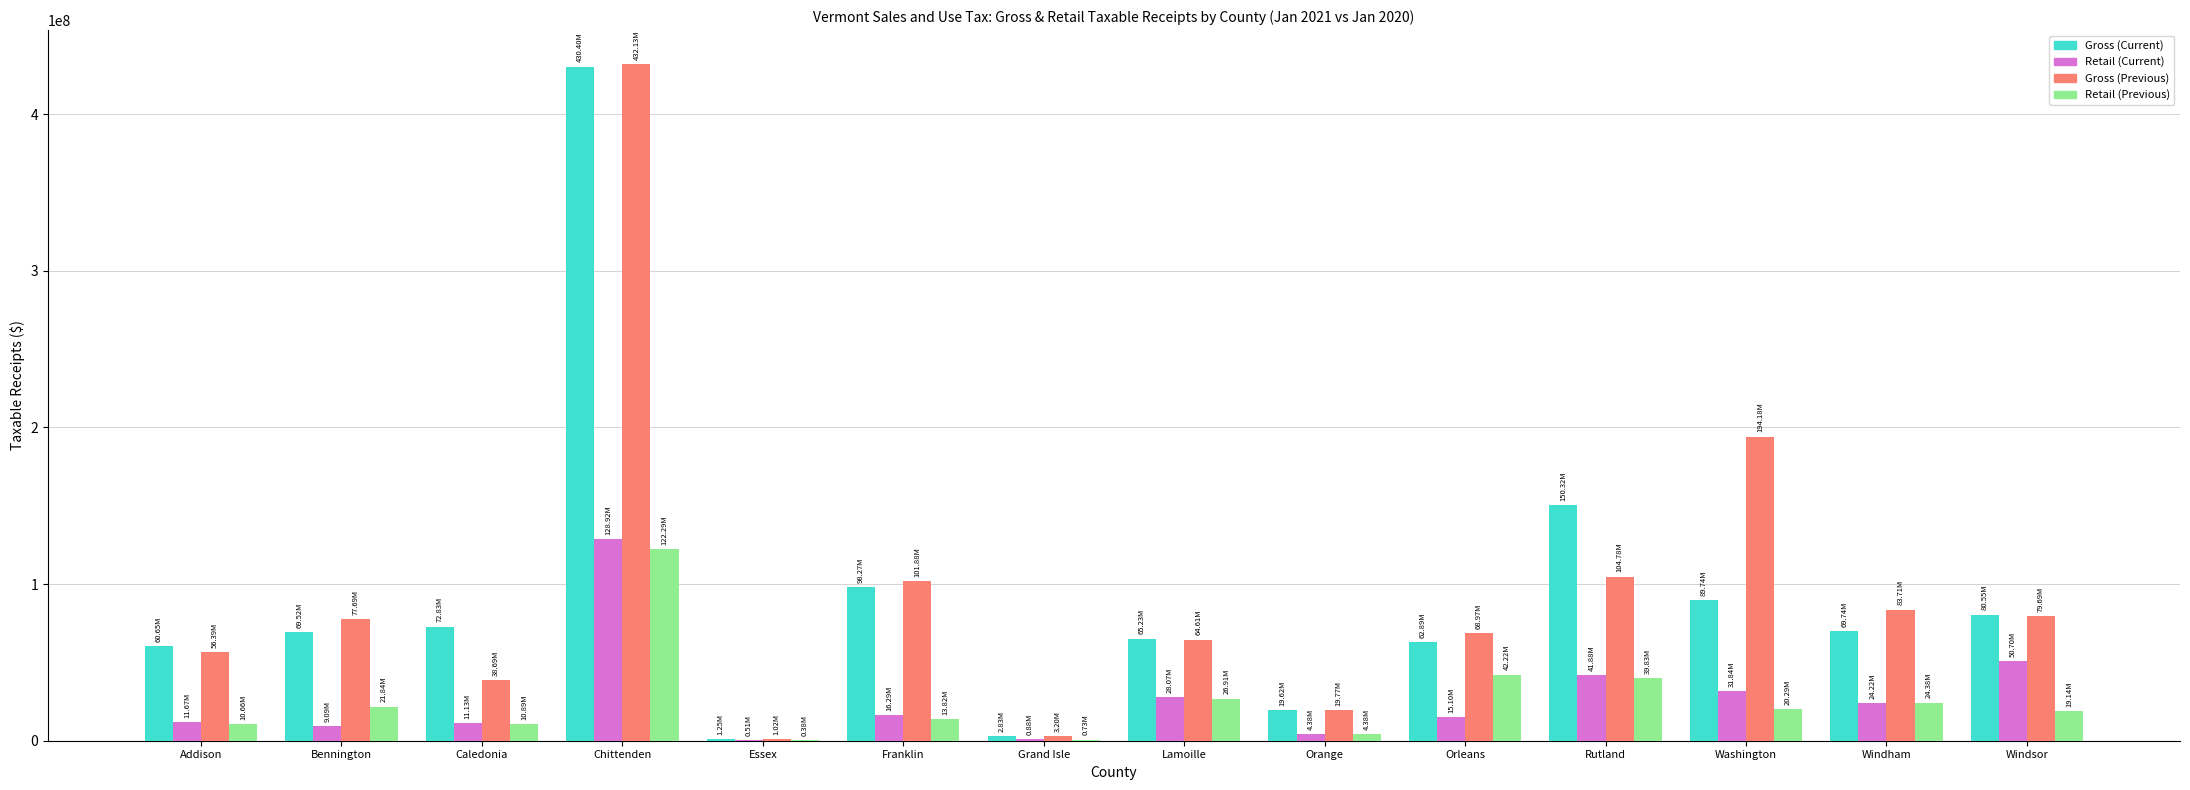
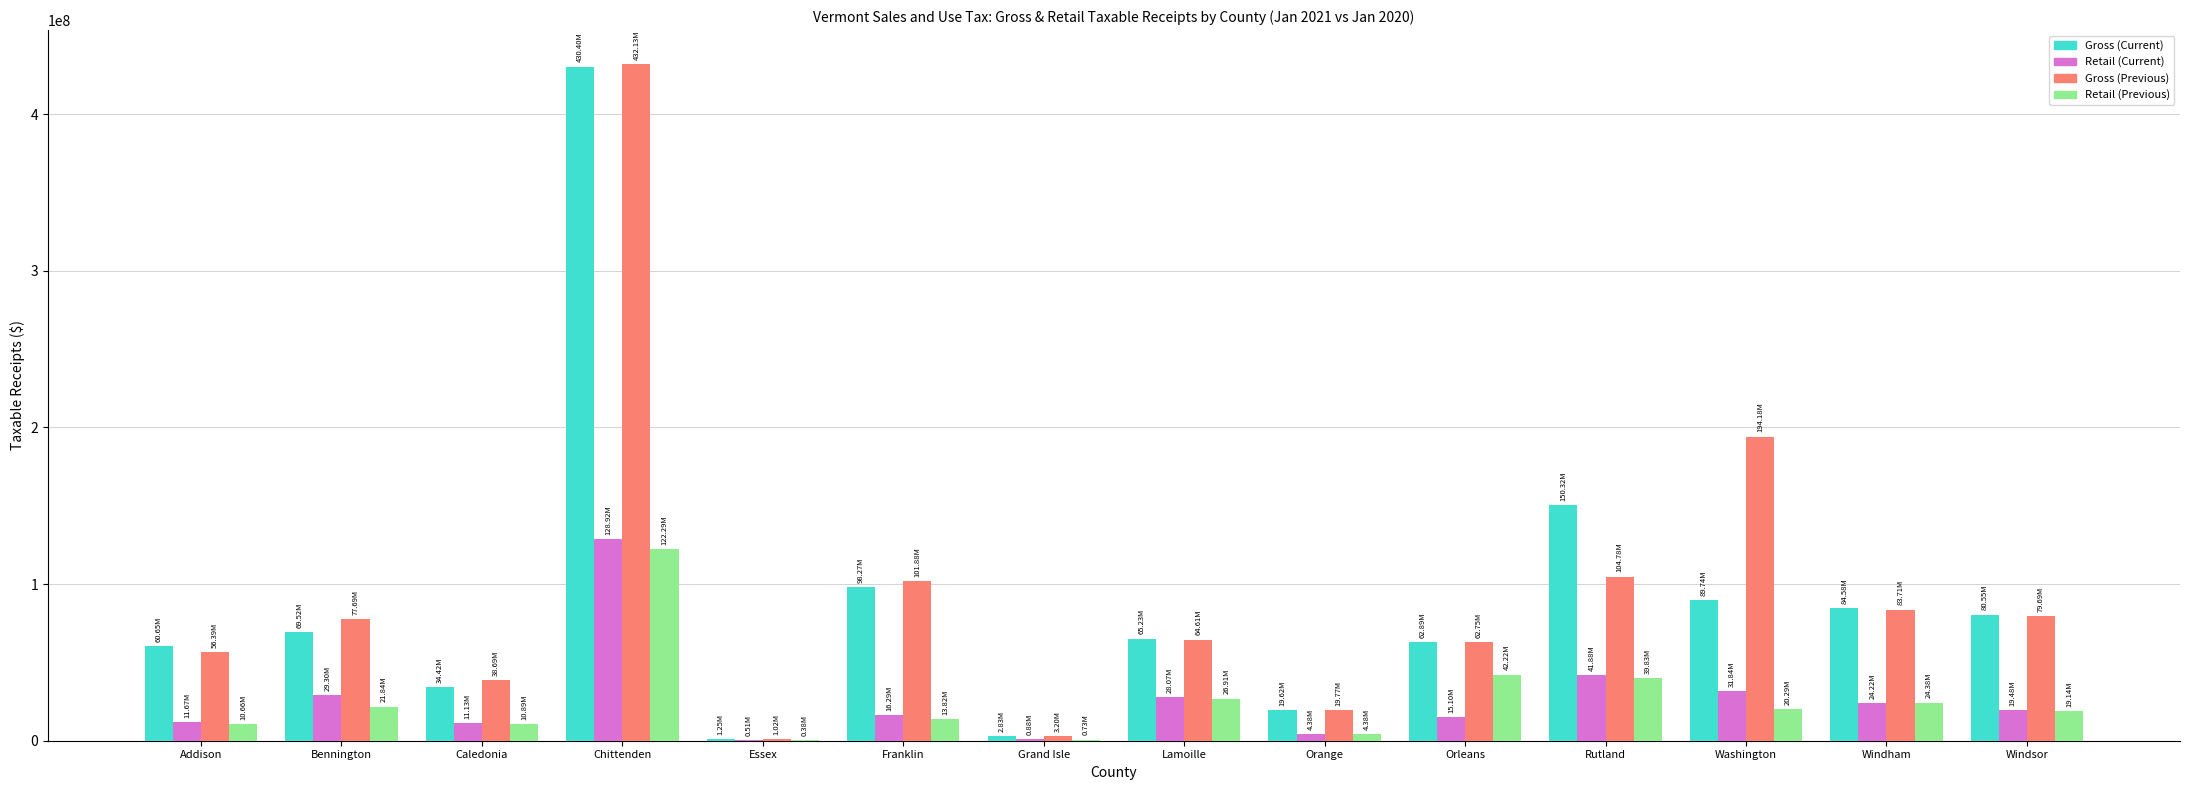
Retail (Current), Bennington: 9.09M -> 29.30M
Gross (Current), Caledonia: 72.83M -> 34.42M
Gross (Previous), Orleans: 68.97M -> 62.75M
Gross (Current), Windham: 69.74M -> 84.58M
Retail (Current), Windsor: 50.70M -> 19.48M
